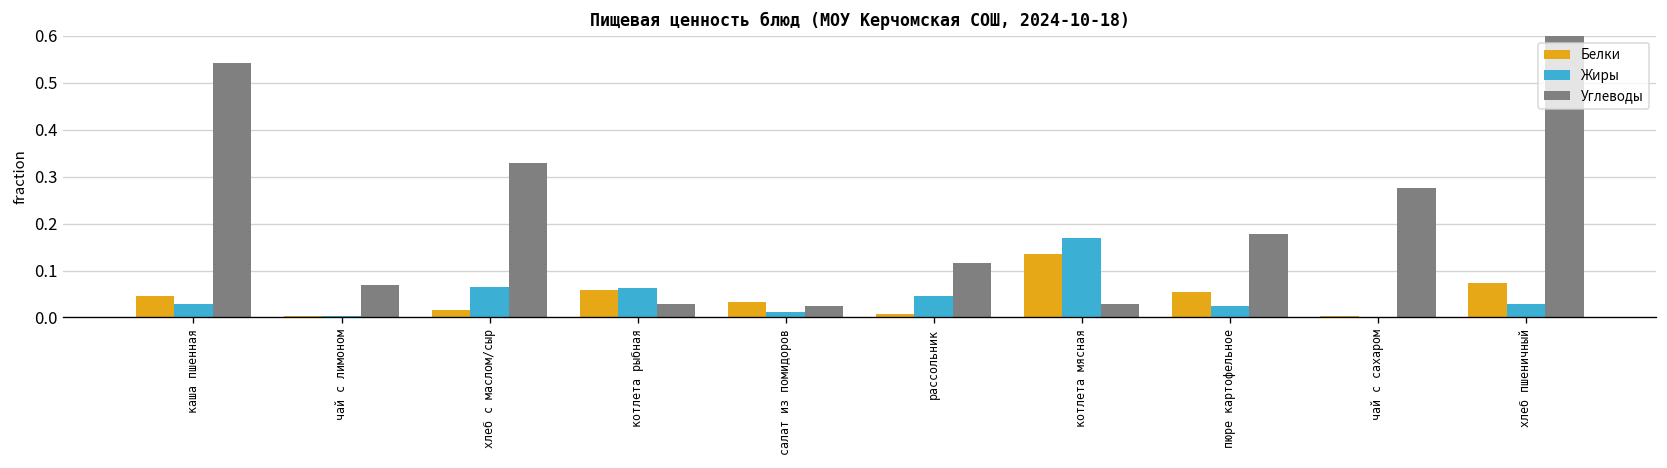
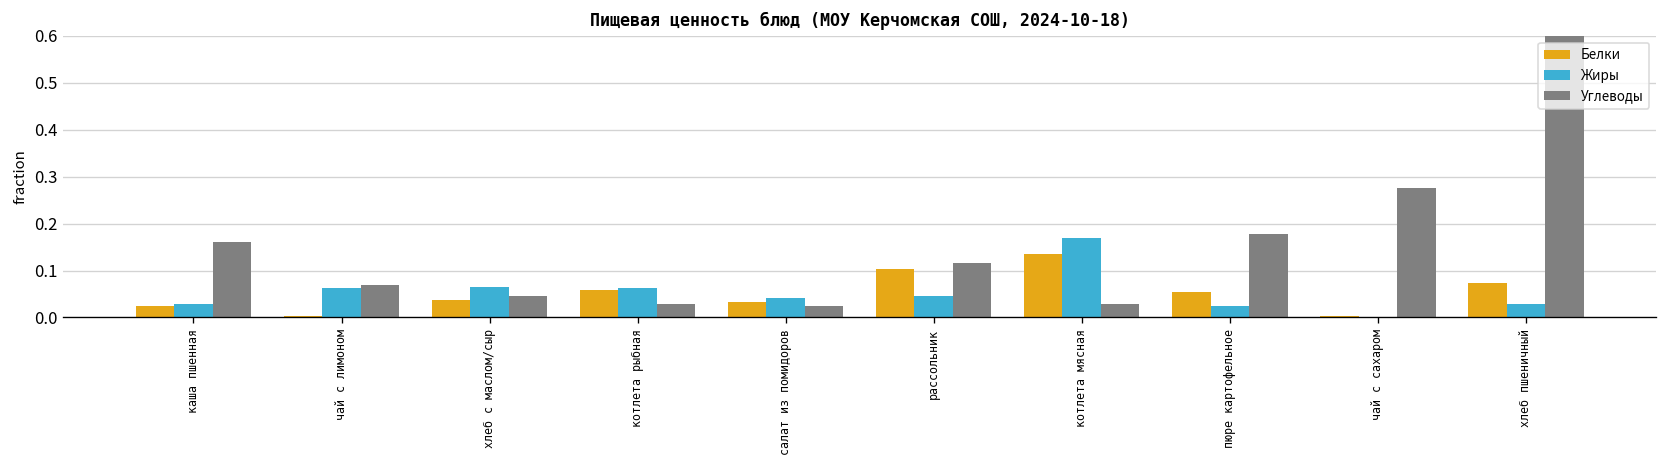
Белки, каша пшенная: 0.05 -> 0.02
Углеводы, каша пшенная: 0.54 -> 0.16
Жиры, чай с лимоном: 0.00 -> 0.06
Белки, хлеб с маслом/сыр: 0.02 -> 0.04
Углеводы, хлеб с маслом/сыр: 0.33 -> 0.05
Жиры, салат из помидоров: 0.01 -> 0.04
Белки, рассольник: 0.01 -> 0.10
